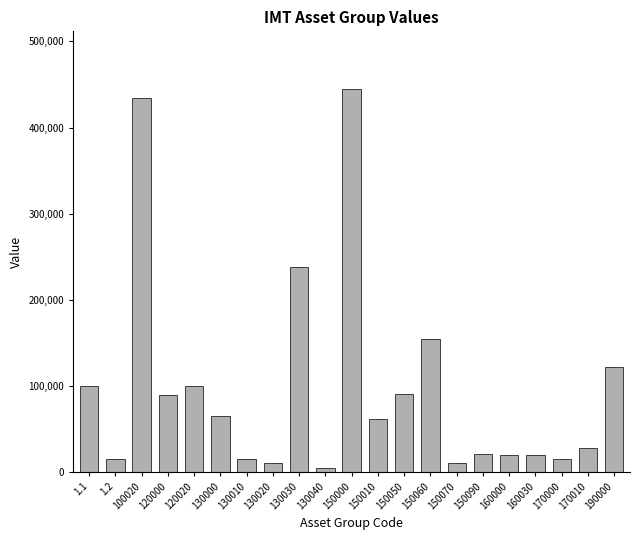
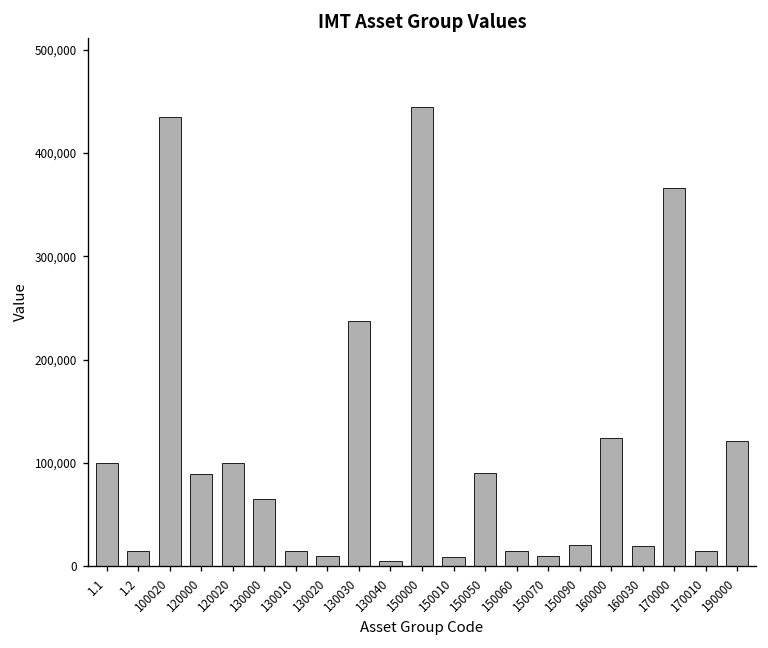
150010: 60,000 -> 10,000
150060: 160,000 -> 20,000
160000: 20,000 -> 120,000
170000: 20,000 -> 370,000
170010: 30,000 -> 20,000
